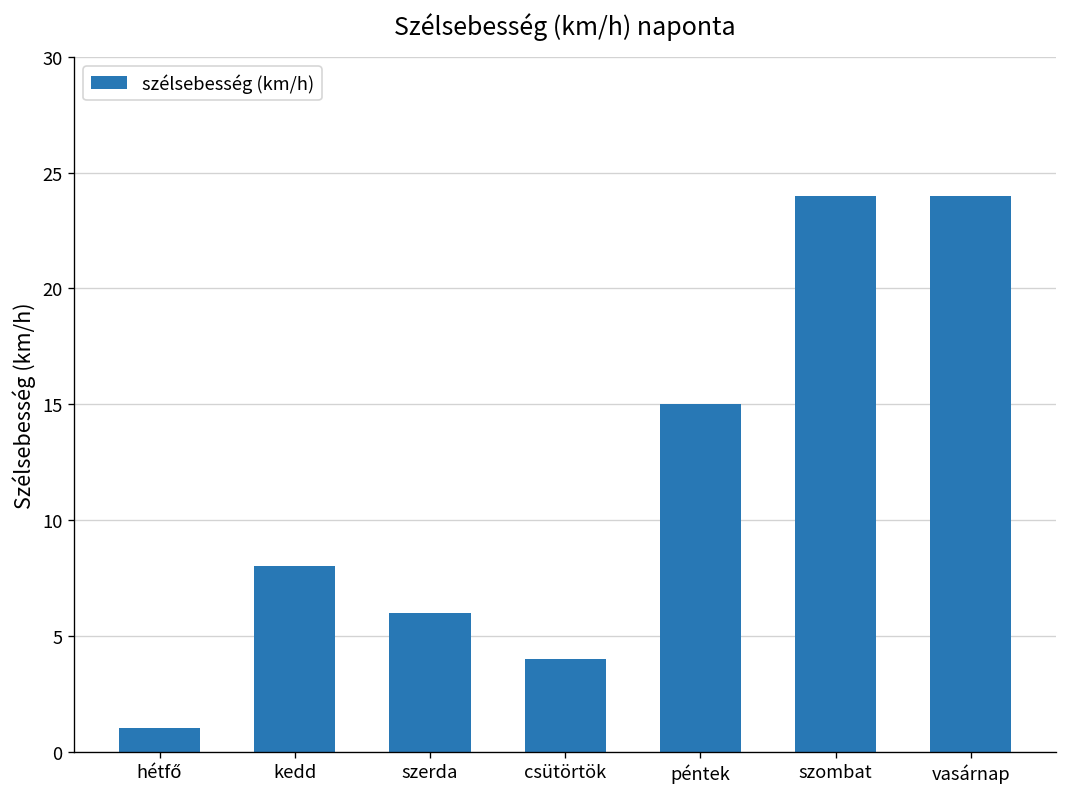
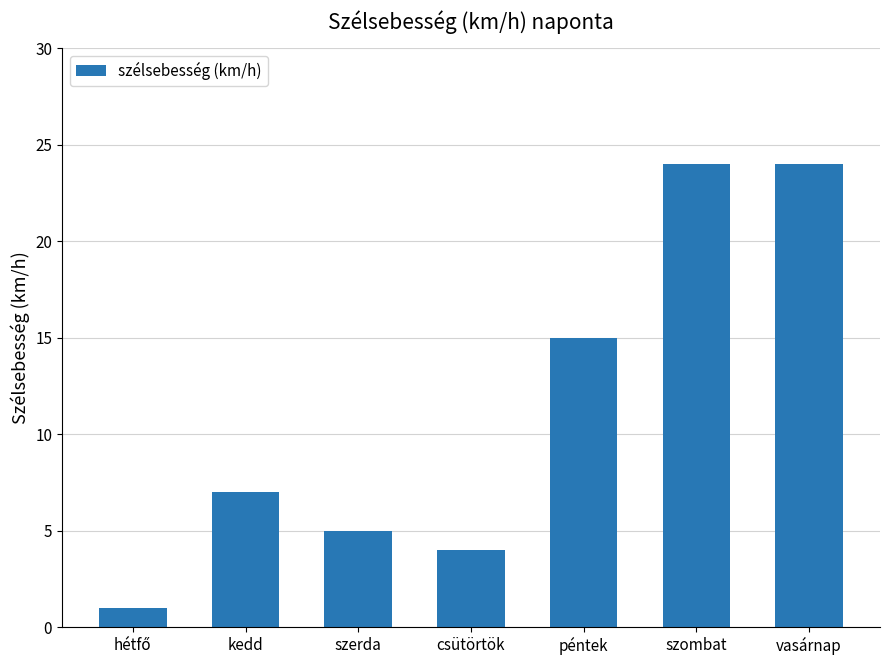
kedd: 8 -> 7
szerda: 6 -> 5
